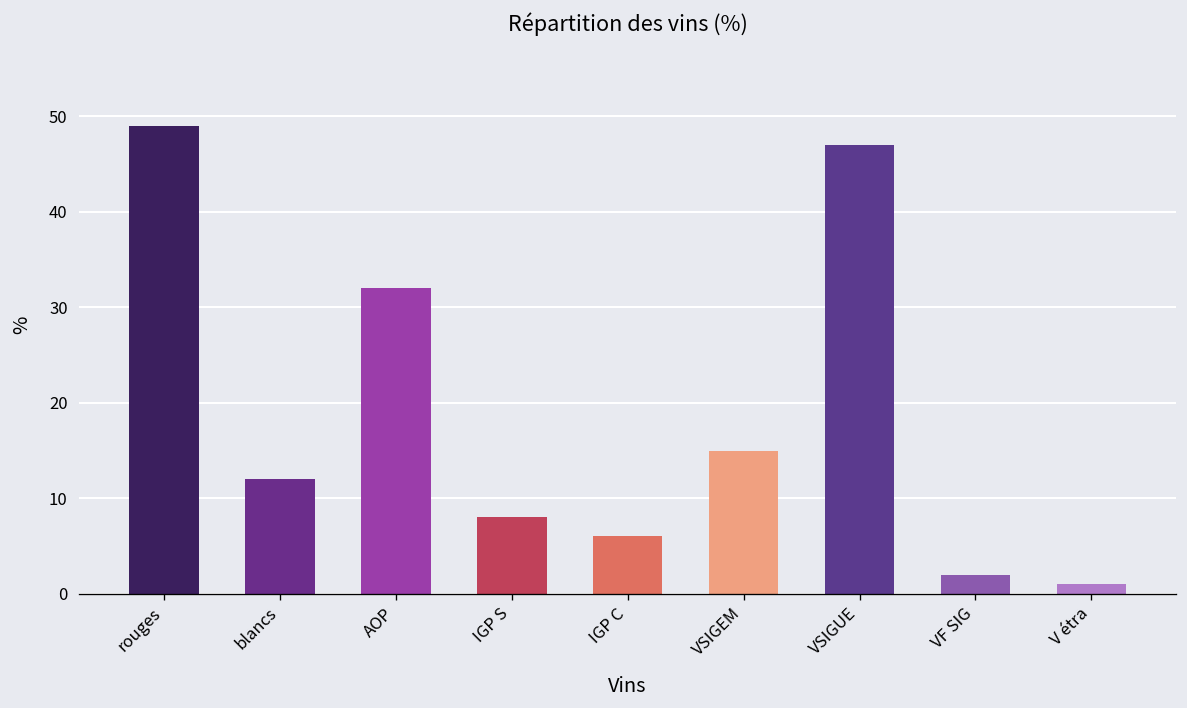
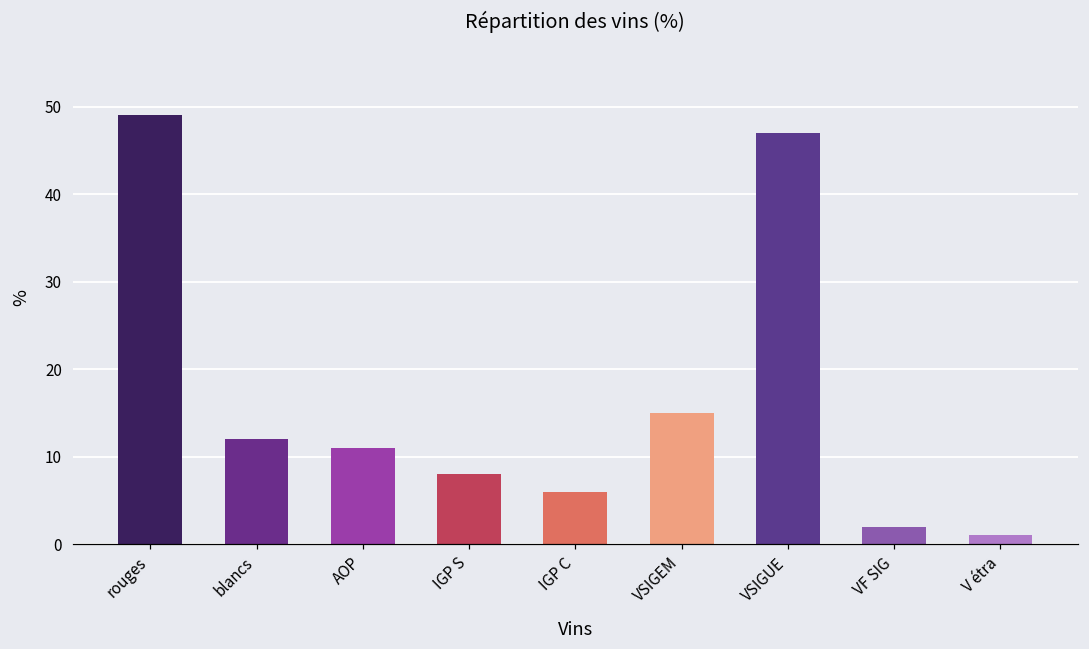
AOP: 32 -> 11
